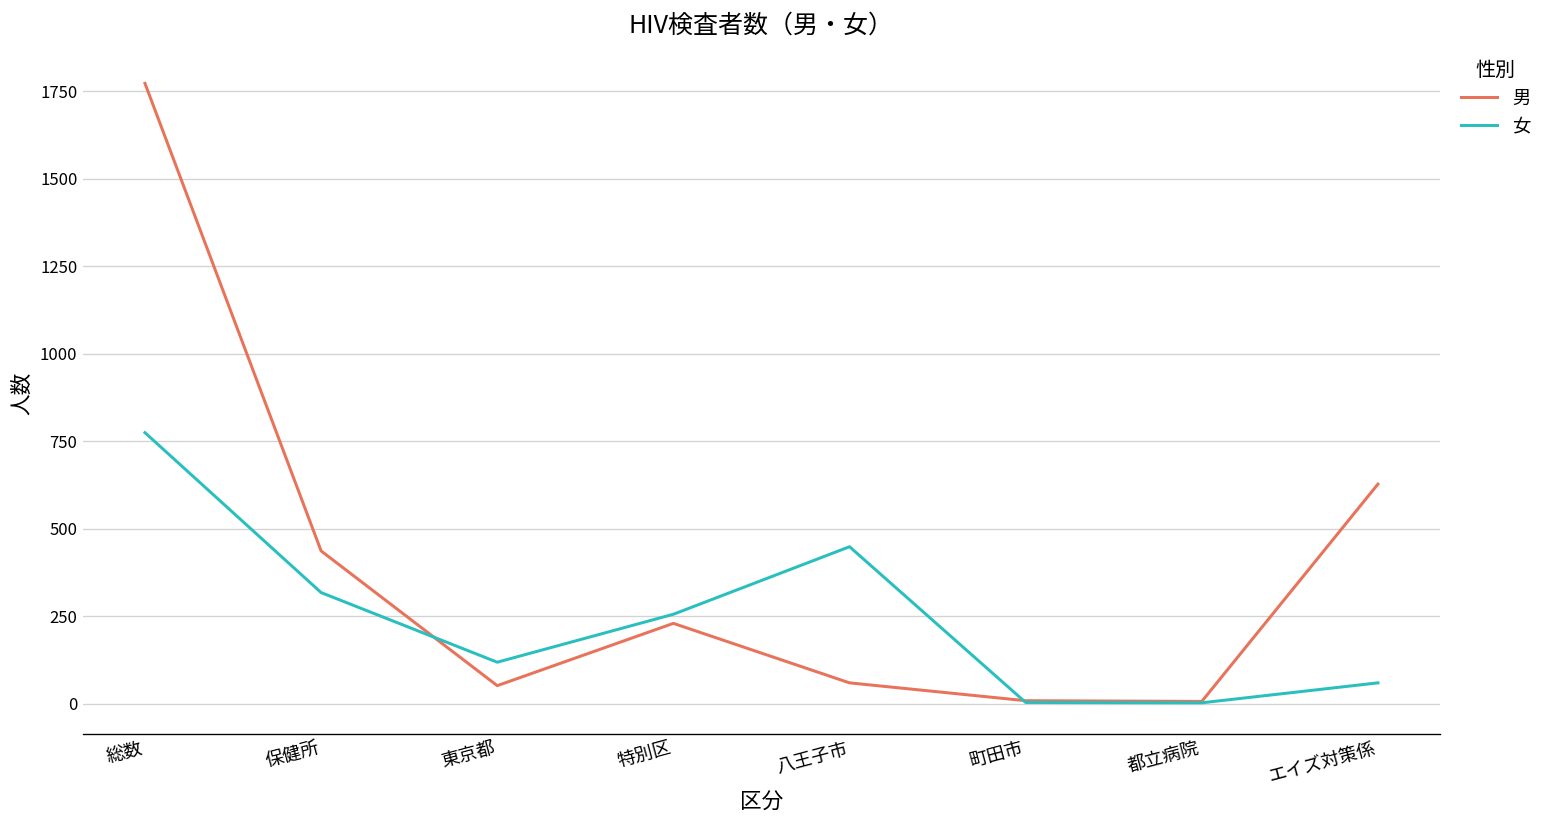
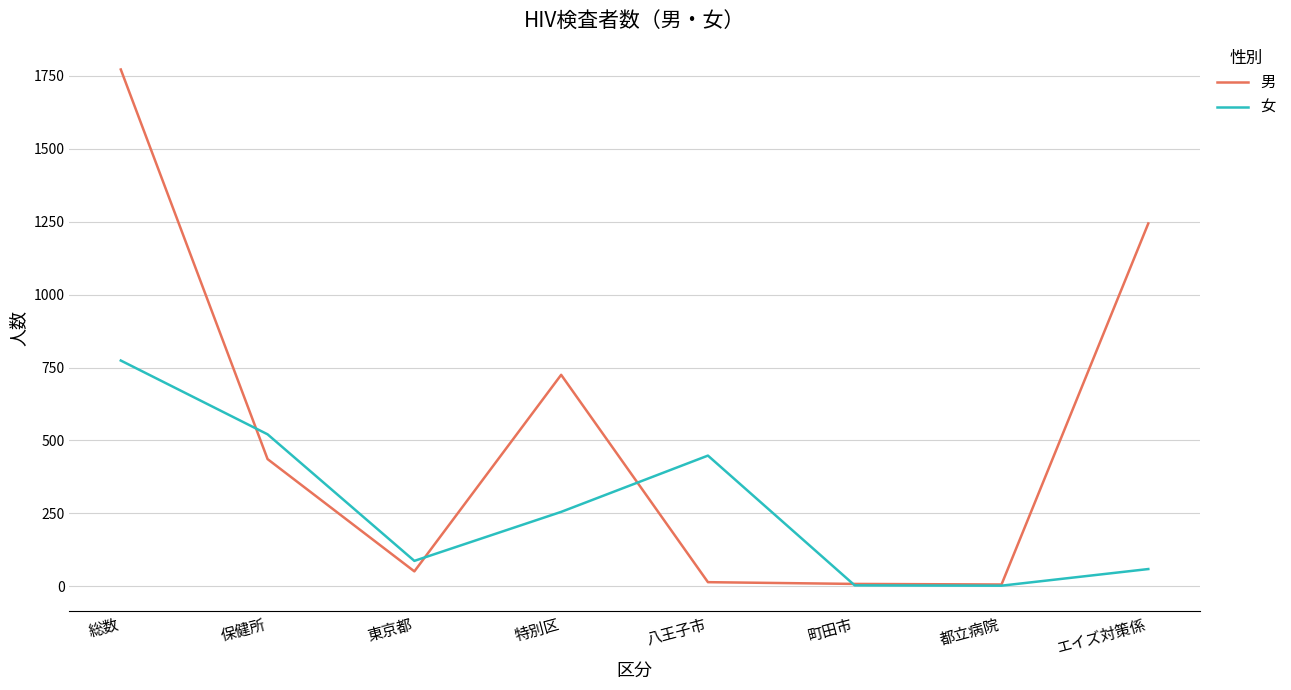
女, 保健所: 320 -> 520
女, 東京都: 120 -> 90
男, 特別区: 230 -> 730
男, 八王子市: 60 -> 10
男, エイズ対策係: 630 -> 1240
